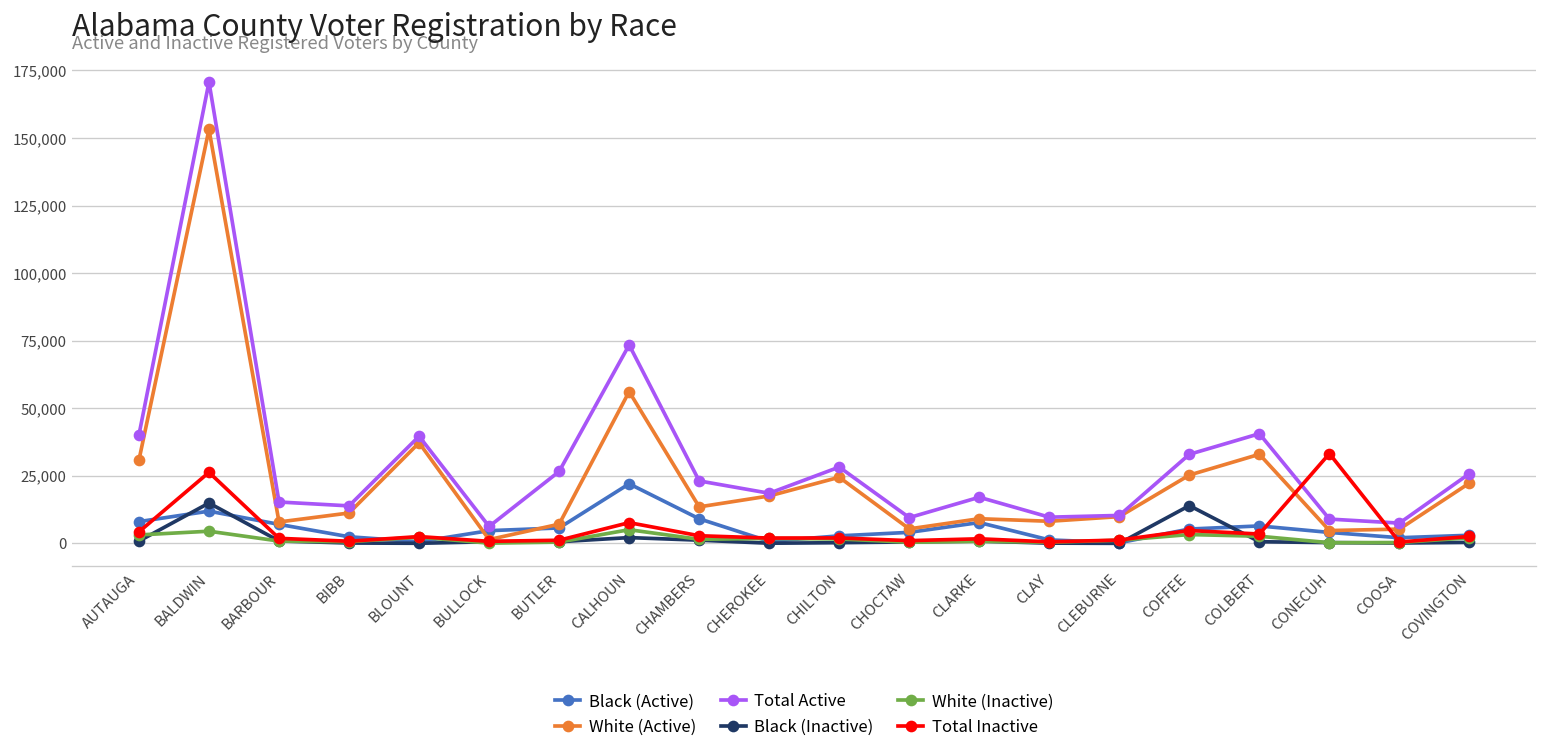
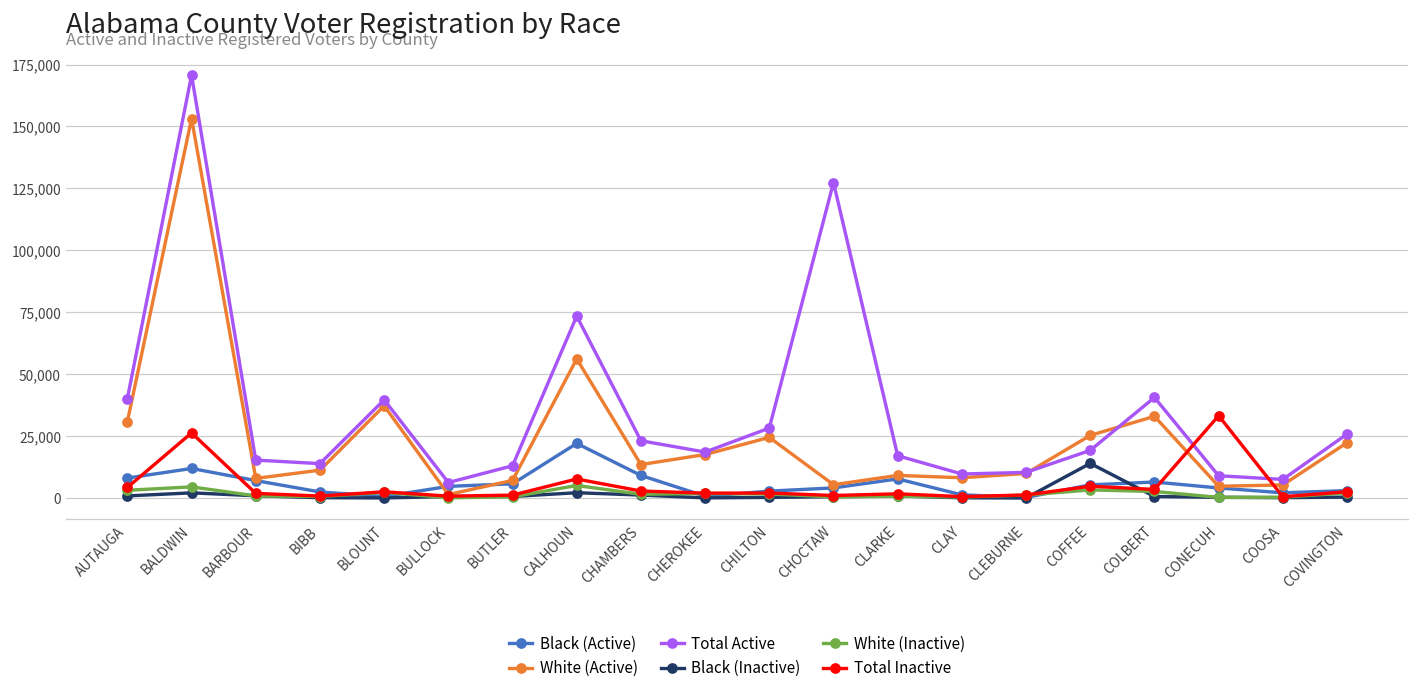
Black (Inactive), BALDWIN: 15,000 -> 2,000
Total Active, BUTLER: 27,000 -> 13,000
Total Active, CHOCTAW: 10,000 -> 127,000
Total Active, COFFEE: 33,000 -> 19,000
